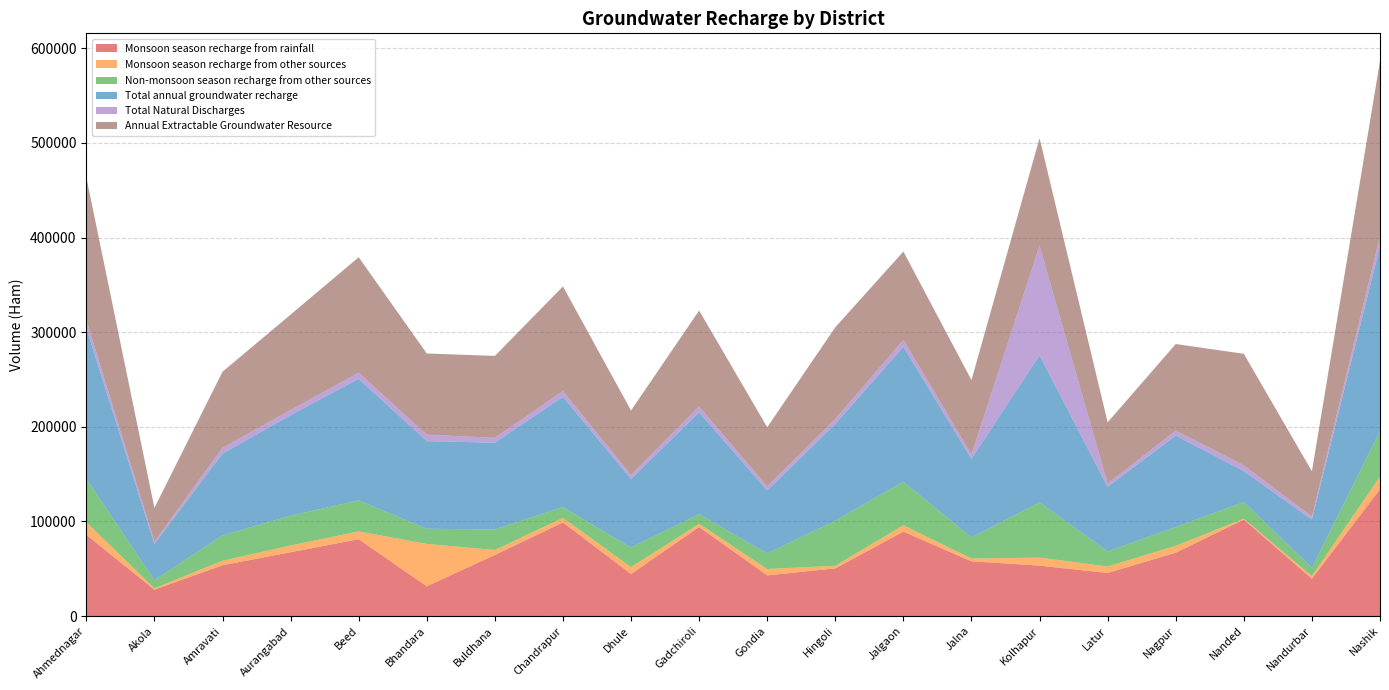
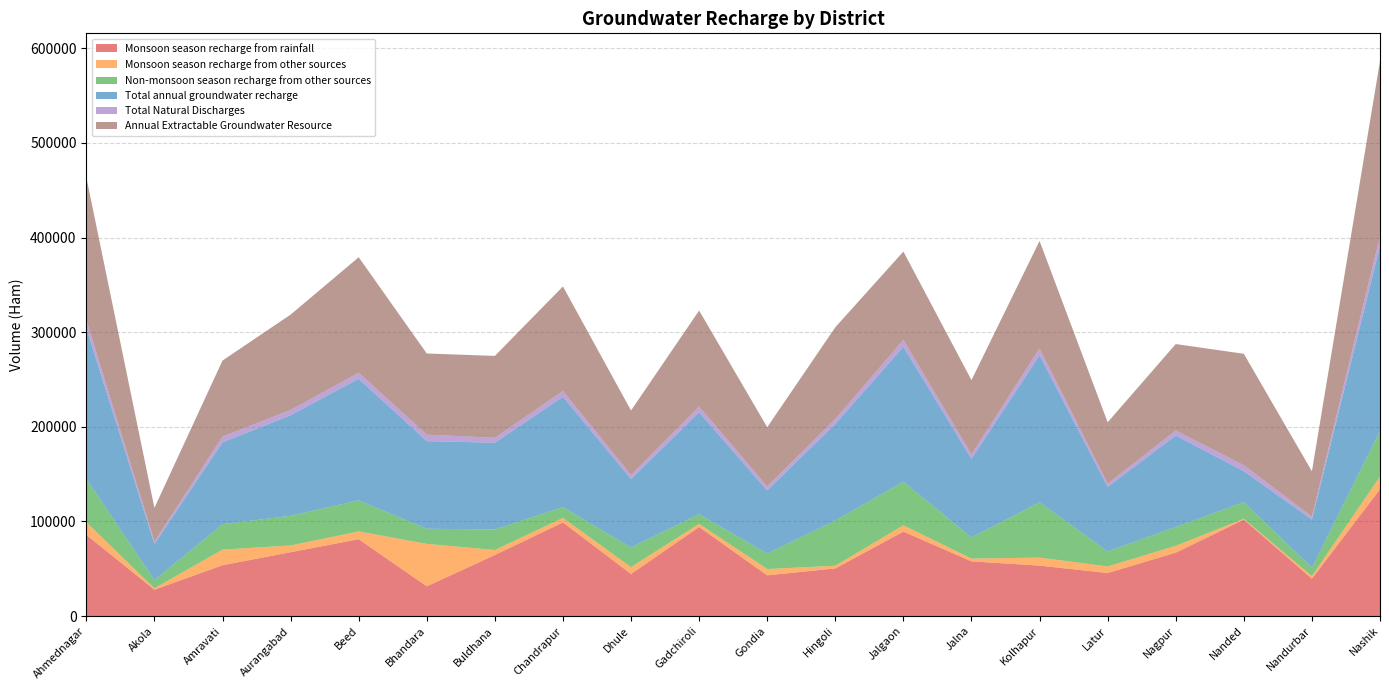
Monsoon season recharge from other sources, Amravati: 0 -> 20000
Total Natural Discharges, Kolhapur: 120000 -> 10000
